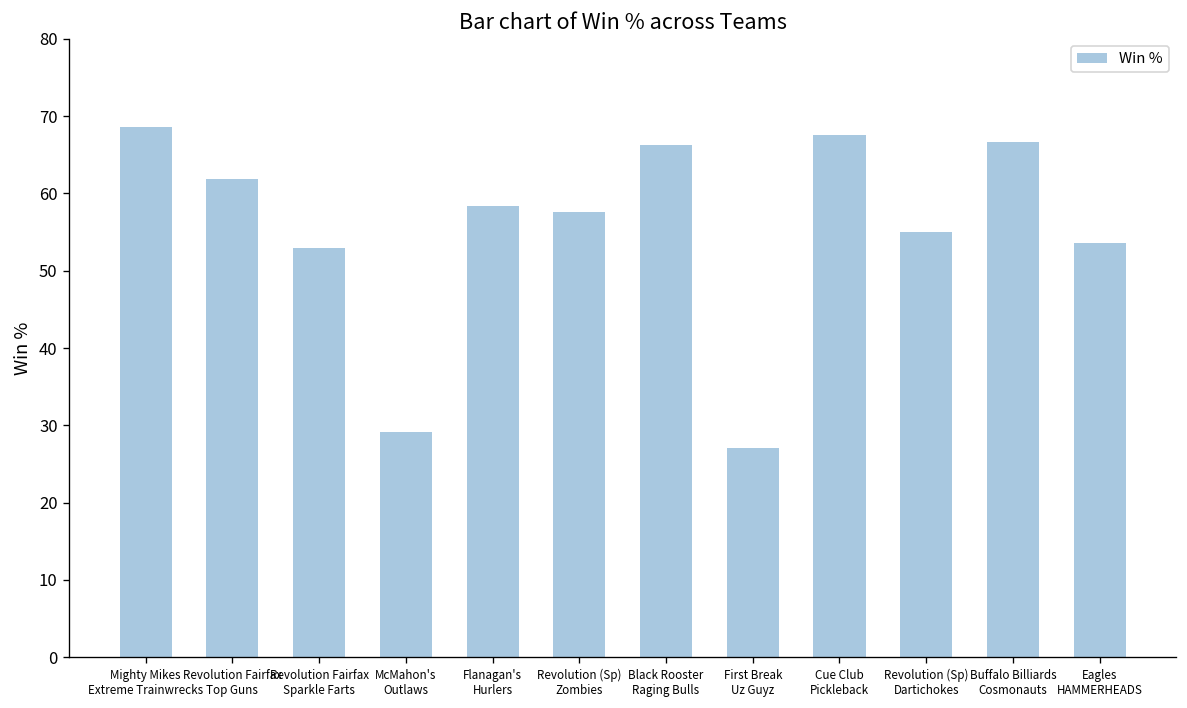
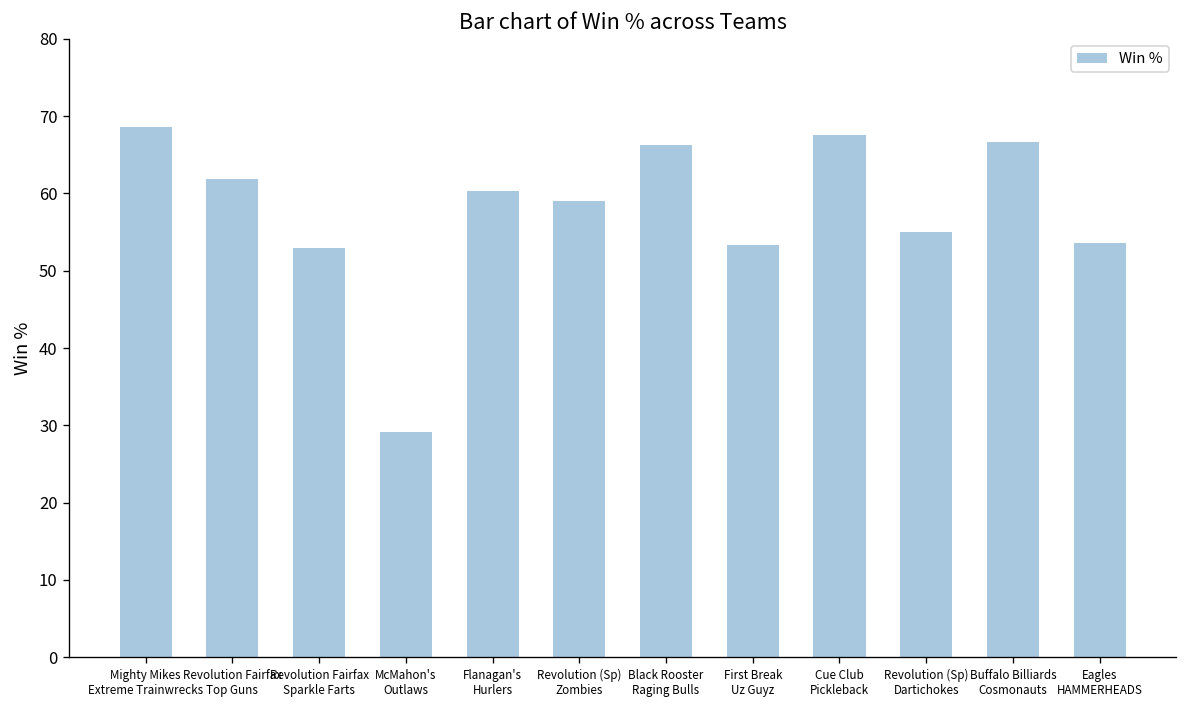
Flanagan's Hurlers: 58 -> 60
Revolution (Sp) Zombies: 58 -> 59
First Break Uz Guyz: 27 -> 53
